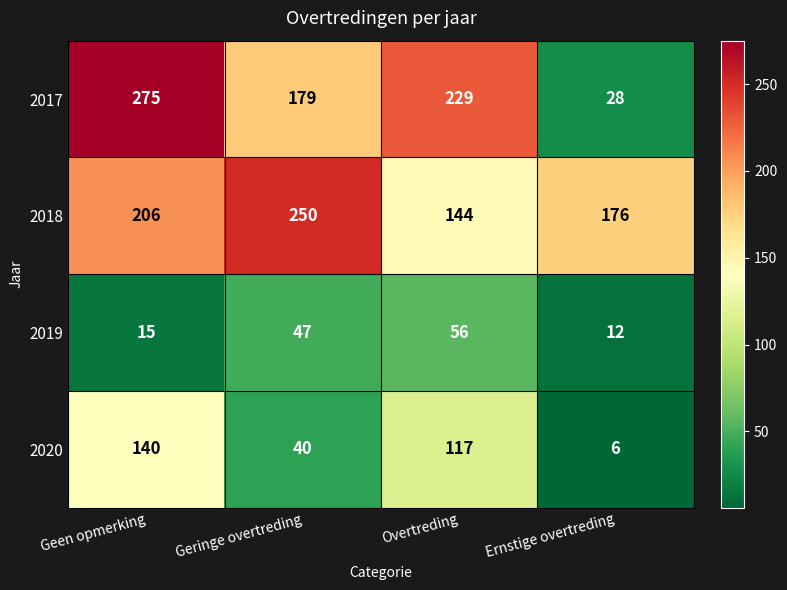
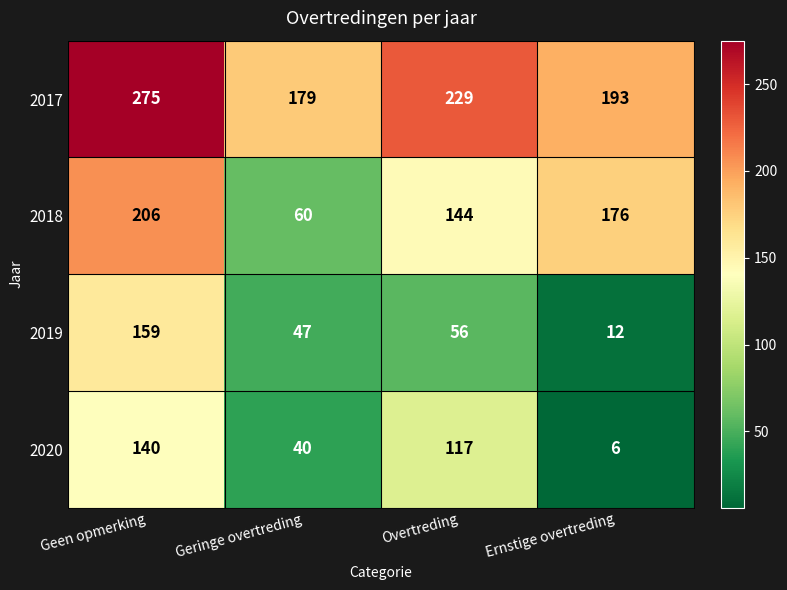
2017, Ernstige overtreding: 28 -> 193
2018, Geringe overtreding: 250 -> 60
2019, Geen opmerking: 15 -> 159
